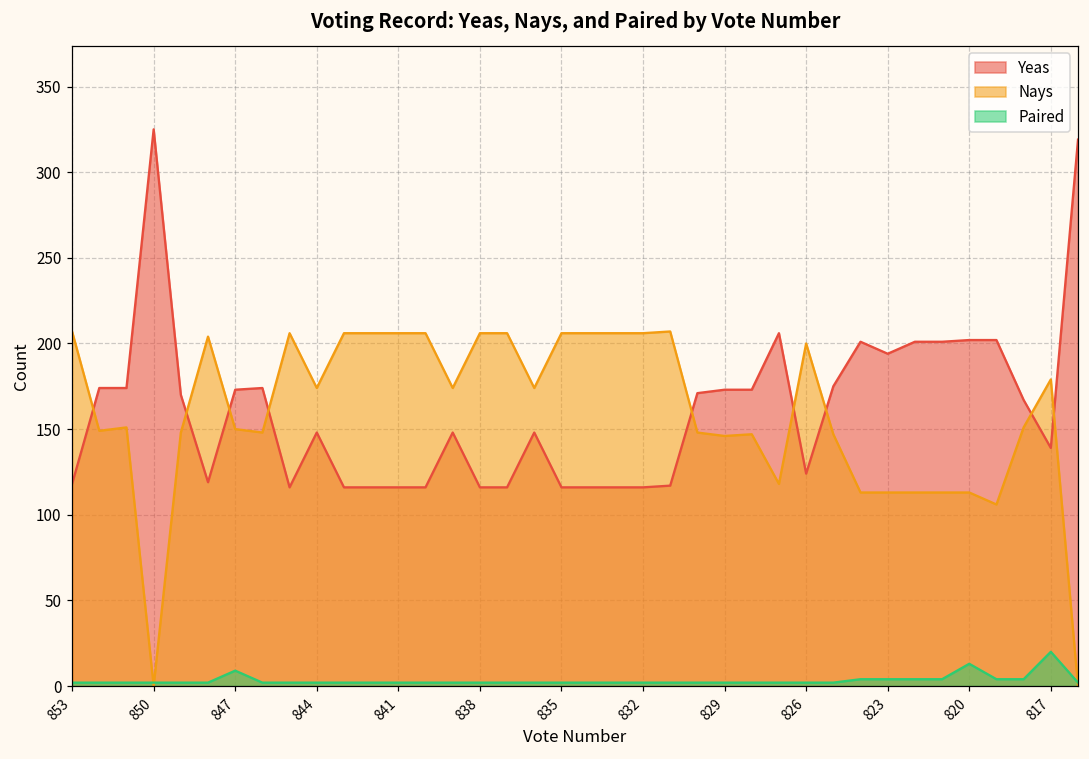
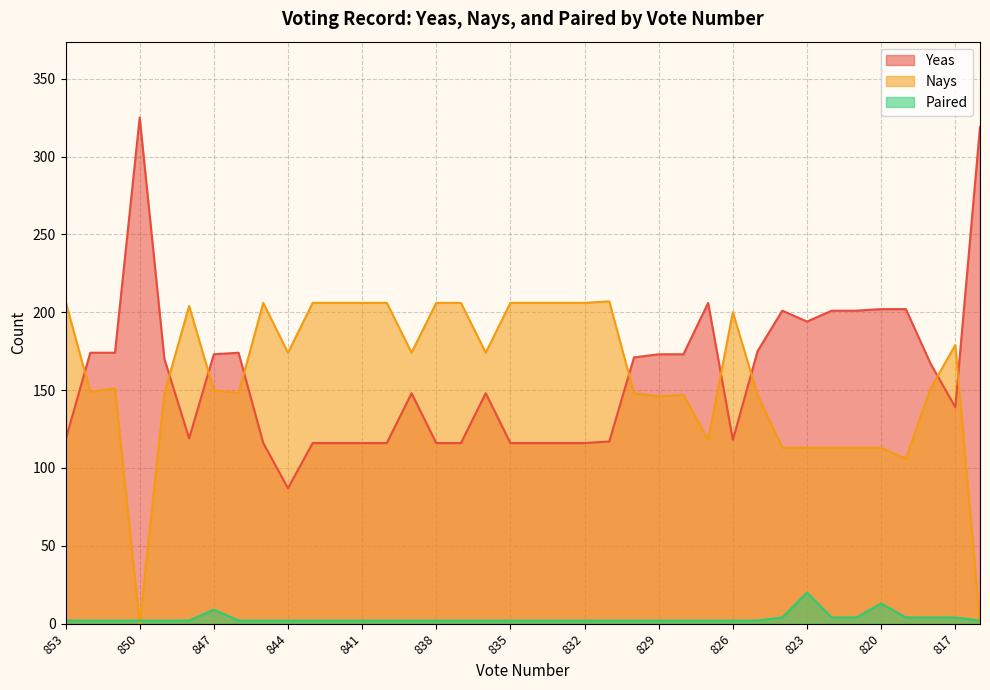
Yeas, 844: 148 -> 87
Yeas, 826: 124 -> 118
Paired, 823: 4 -> 20
Paired, 817: 20 -> 4
